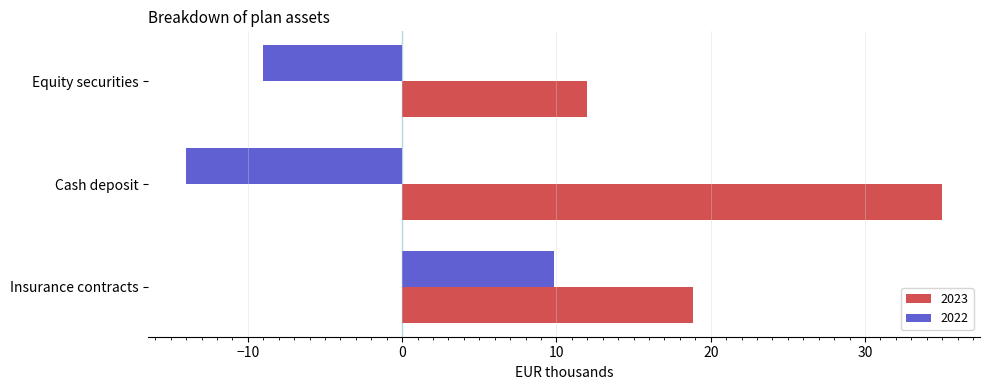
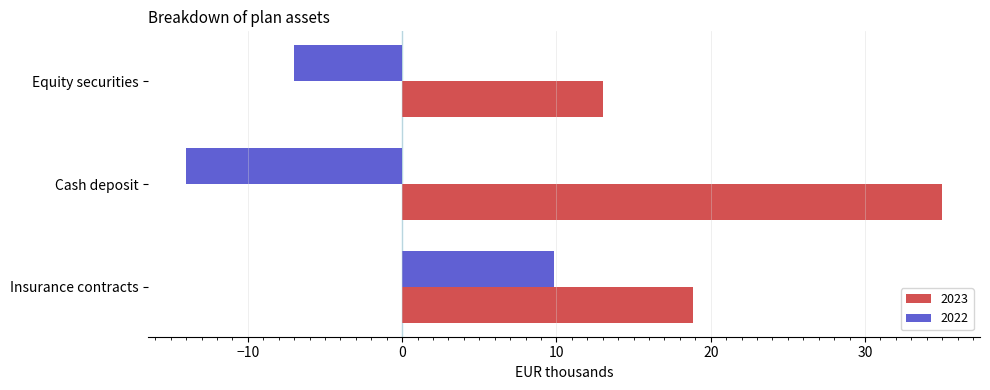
2022, Equity securities: -9 -> -7
2023, Equity securities: 12 -> 13
